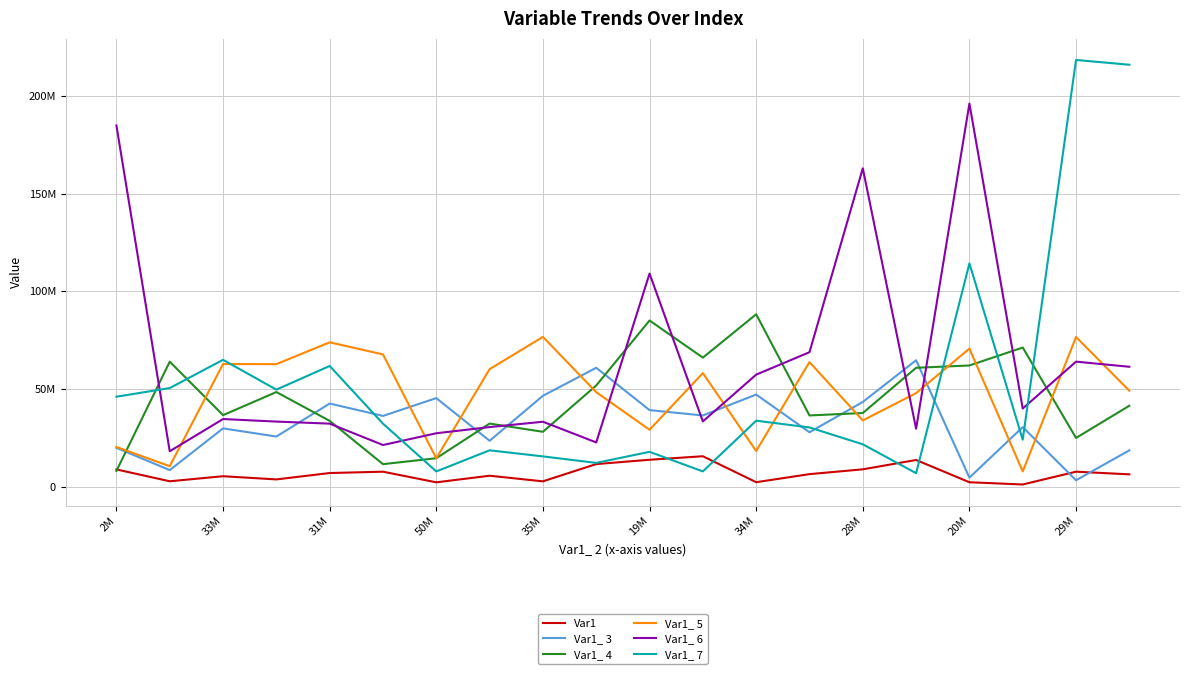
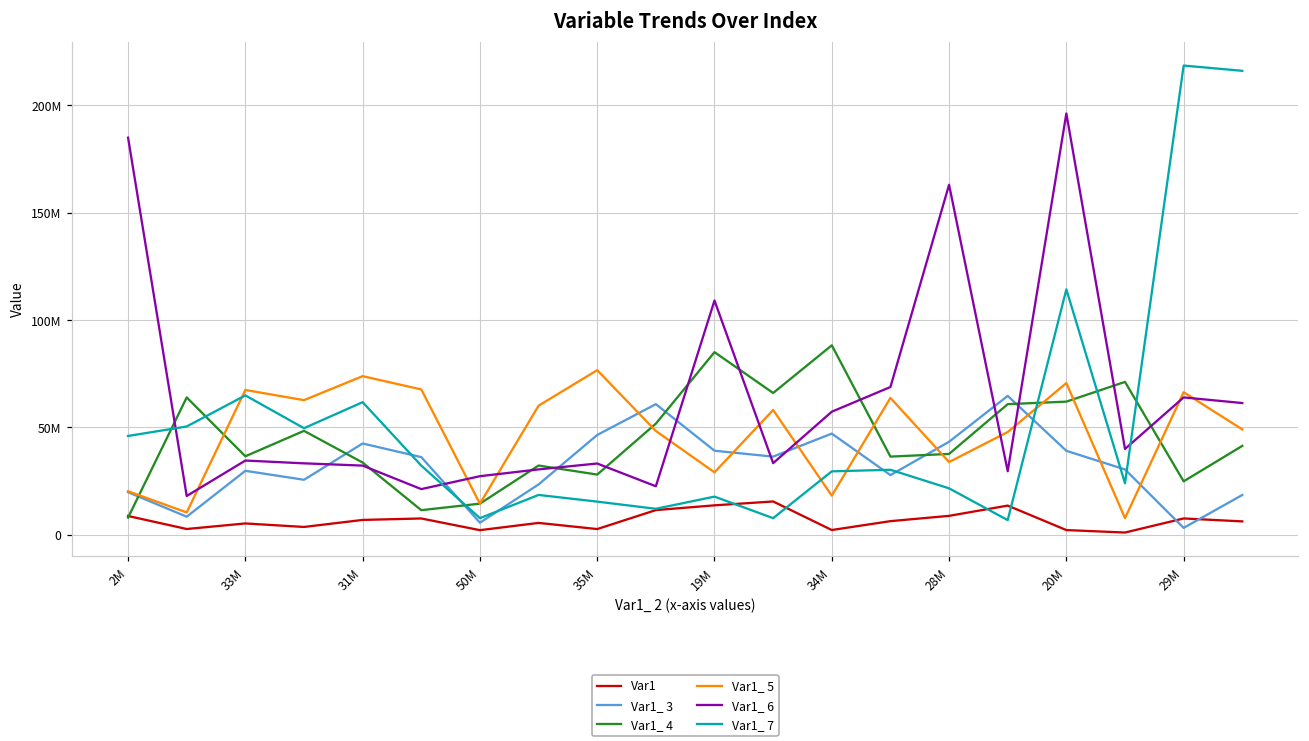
Var1_ 5, 33M: 63000000 -> 67000000
Var1_ 3, 50M: 45000000 -> 6000000
Var1_ 7, 34M: 34000000 -> 30000000
Var1_ 3, 20M: 5000000 -> 39000000
Var1_ 5, 29M: 77000000 -> 66000000
